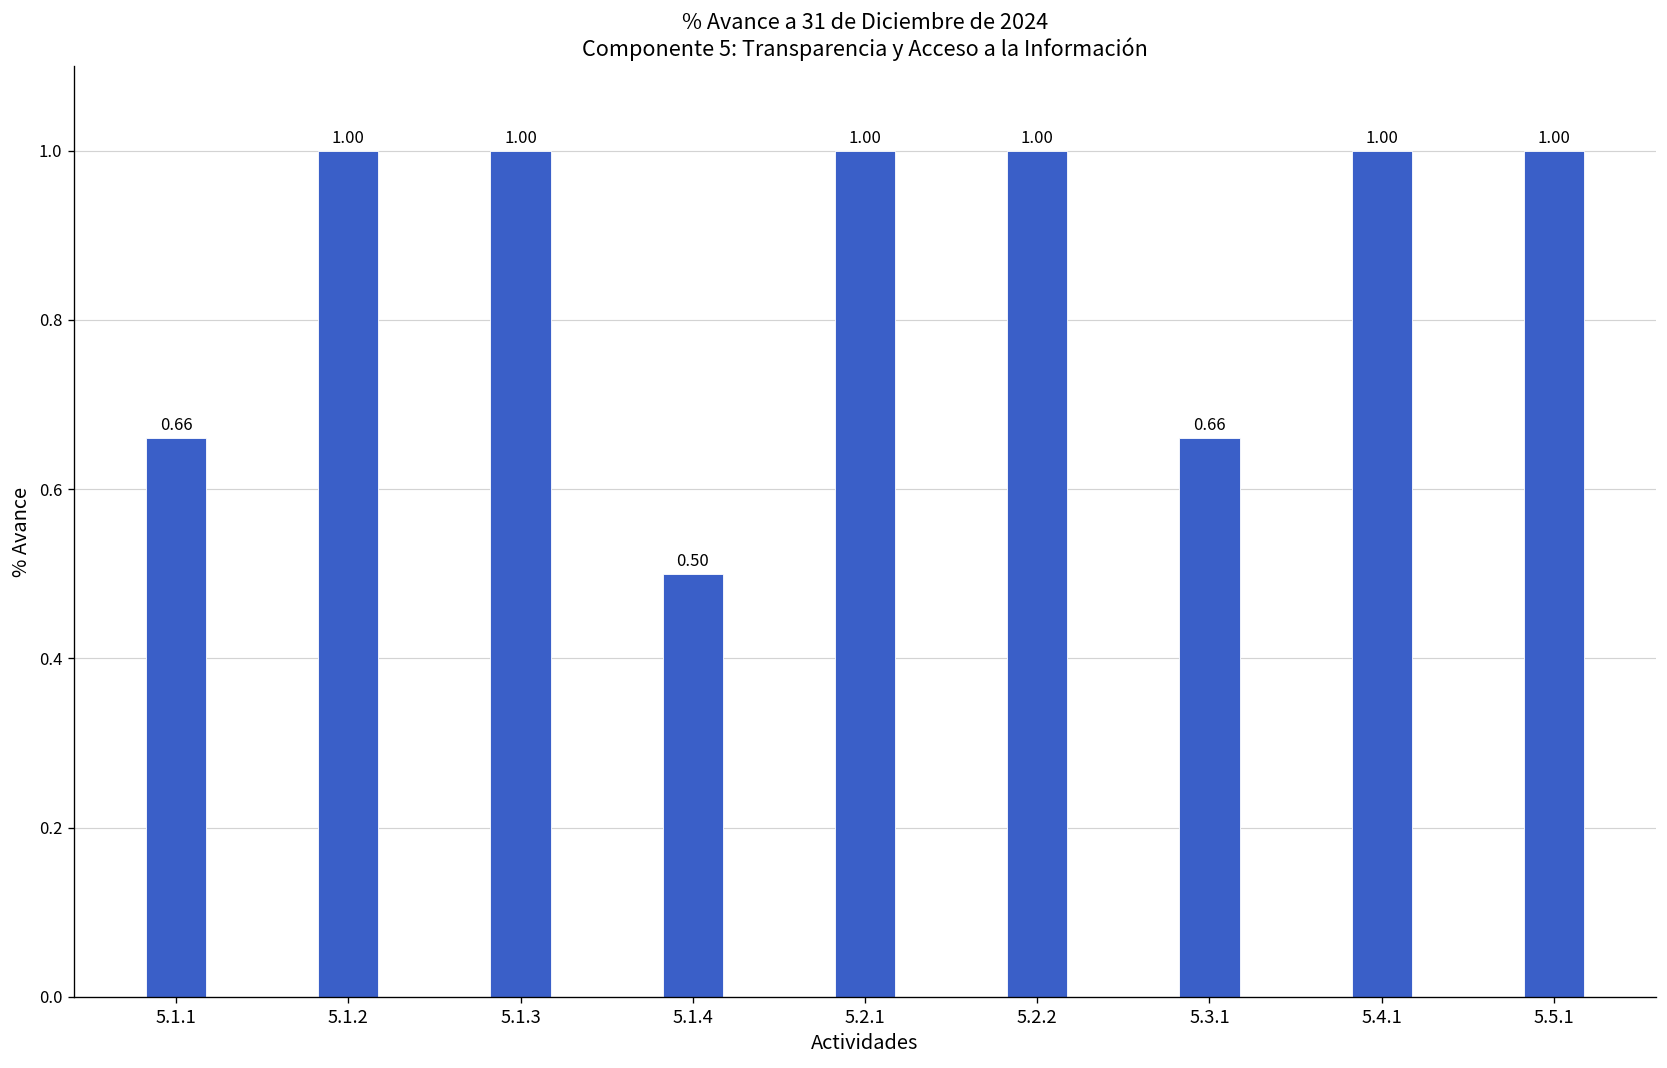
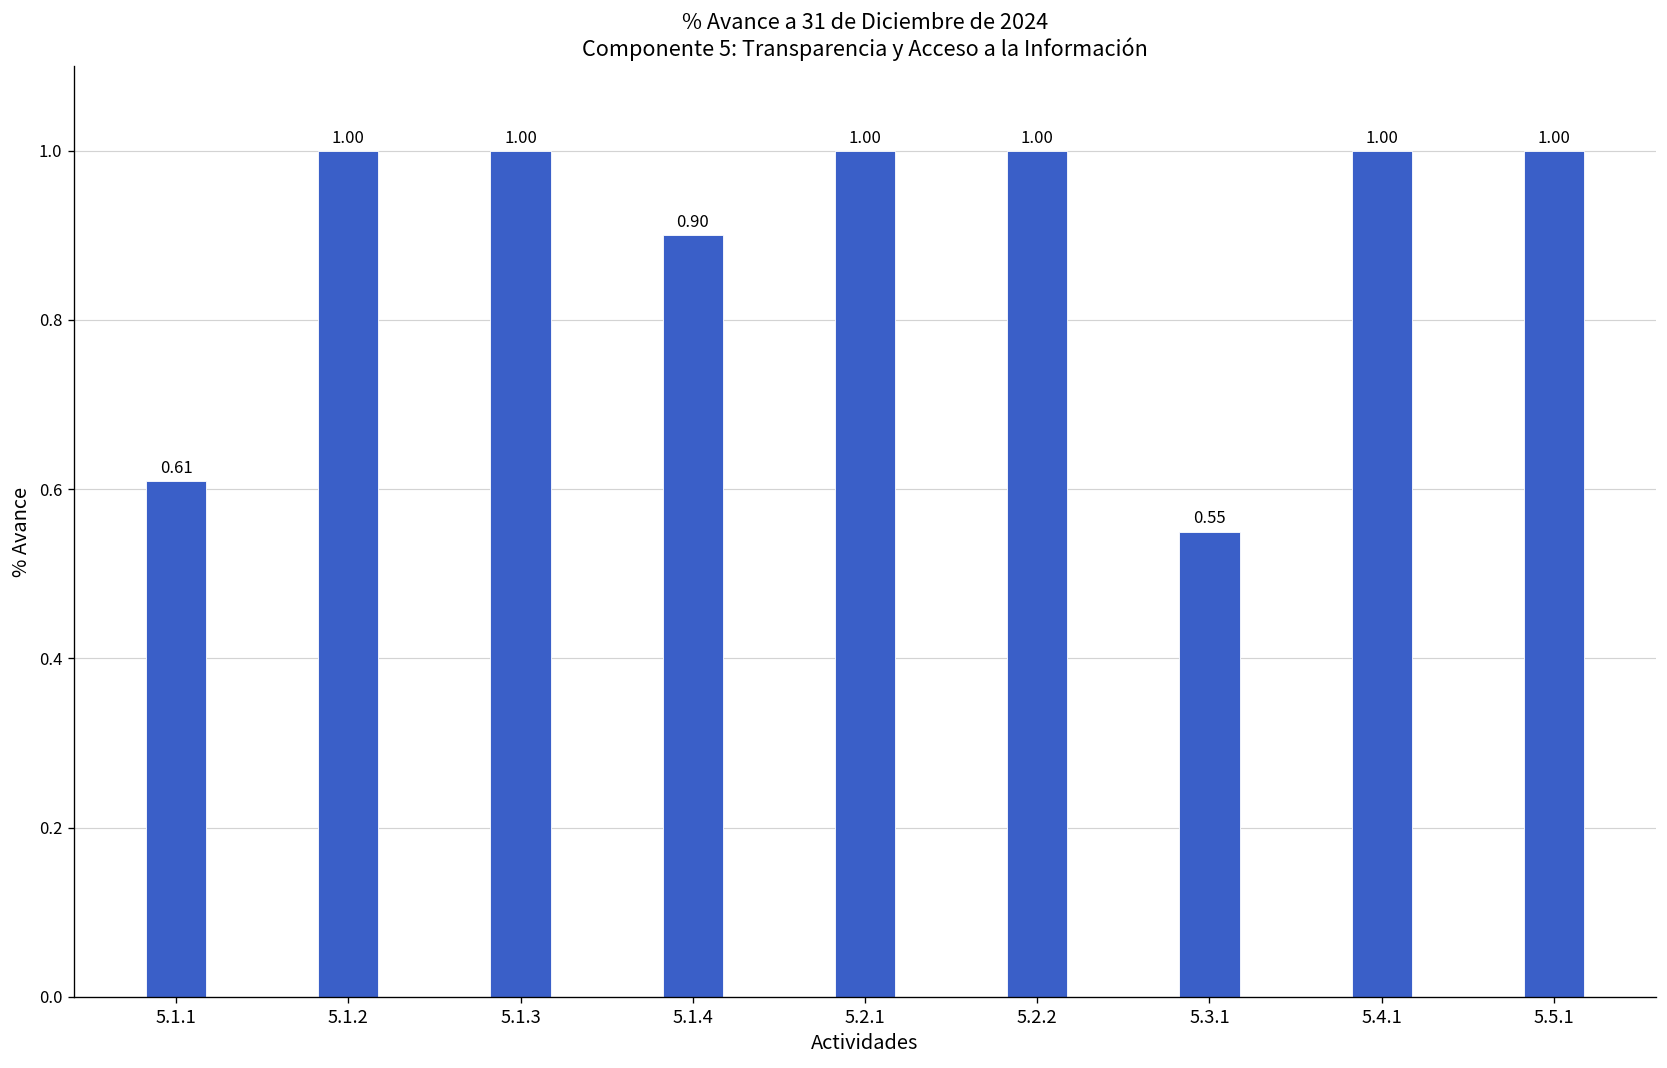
5.1.1: 0.66 -> 0.61
5.1.4: 0.50 -> 0.90
5.3.1: 0.66 -> 0.55
